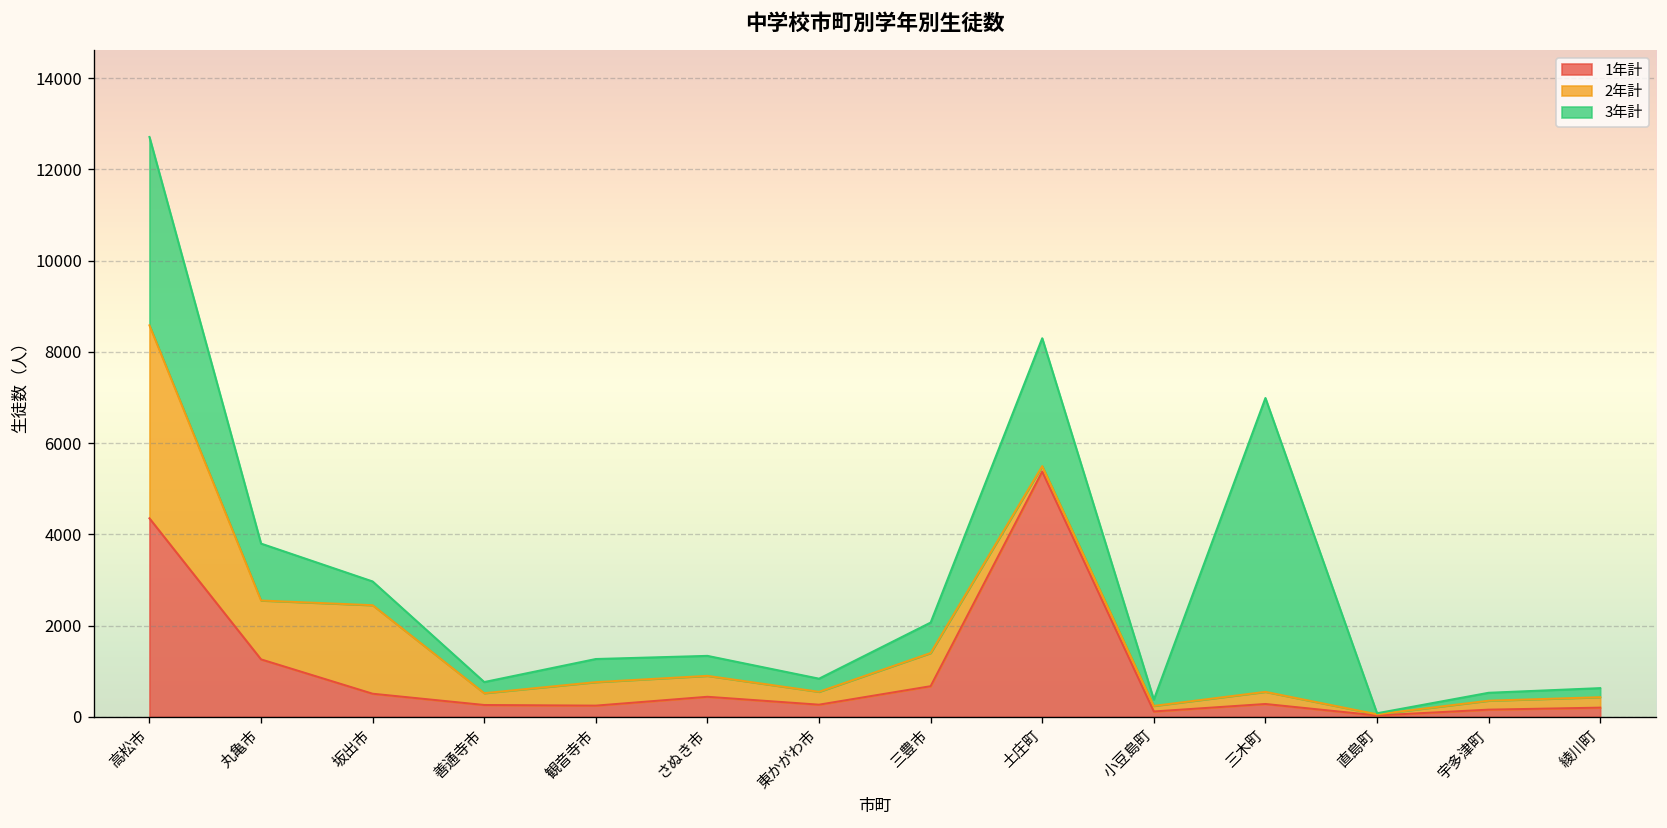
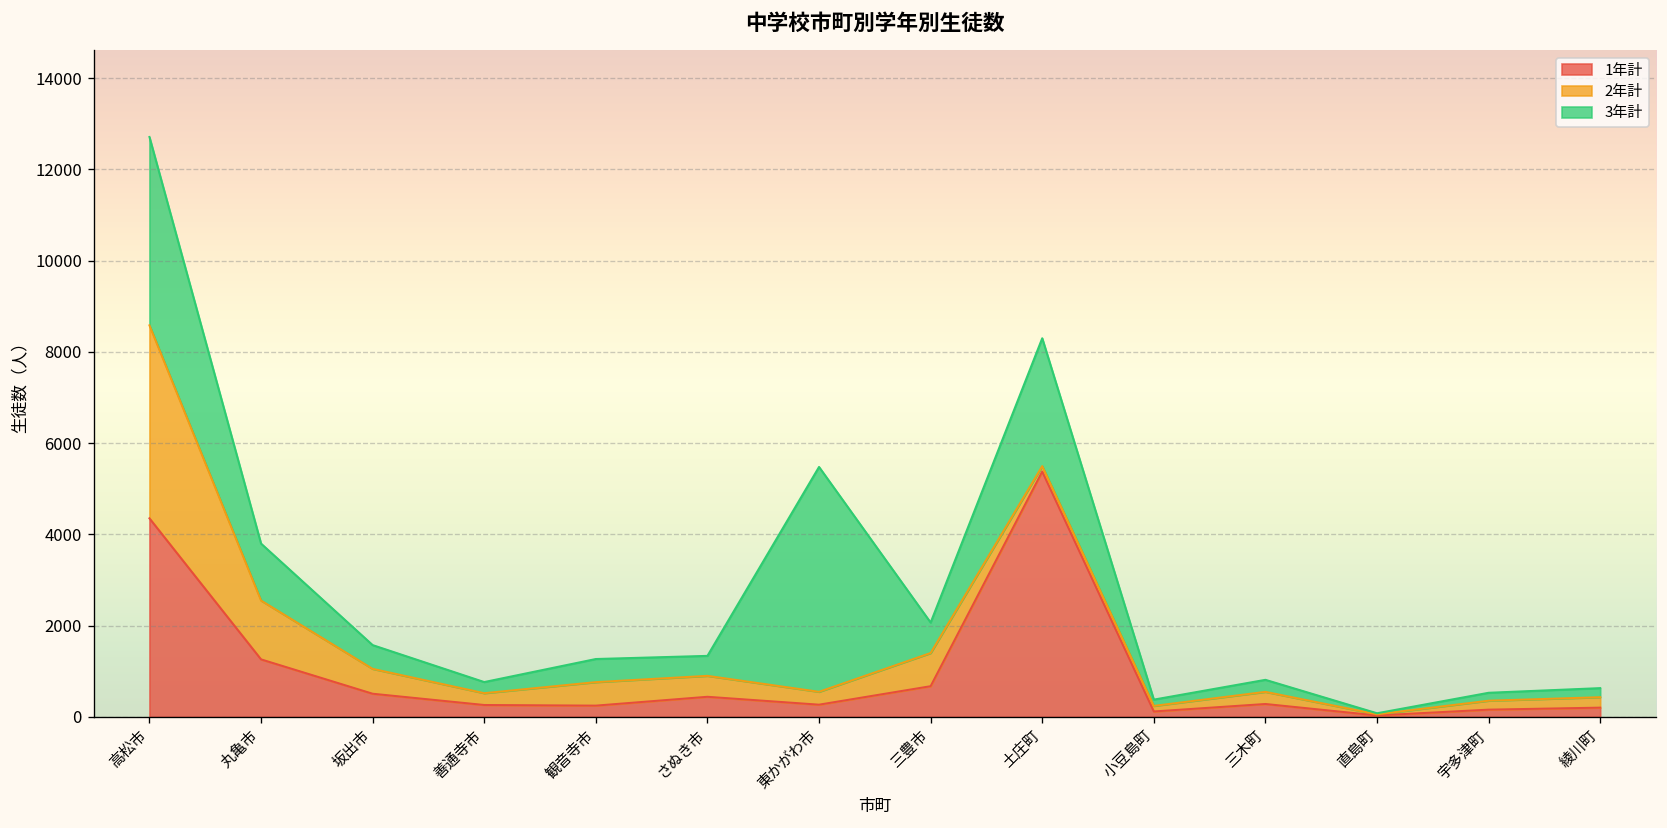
2年計, 坂出市: 1900 -> 500
3年計, 東かがわ市: 300 -> 4900
3年計, 三木町: 6400 -> 300
